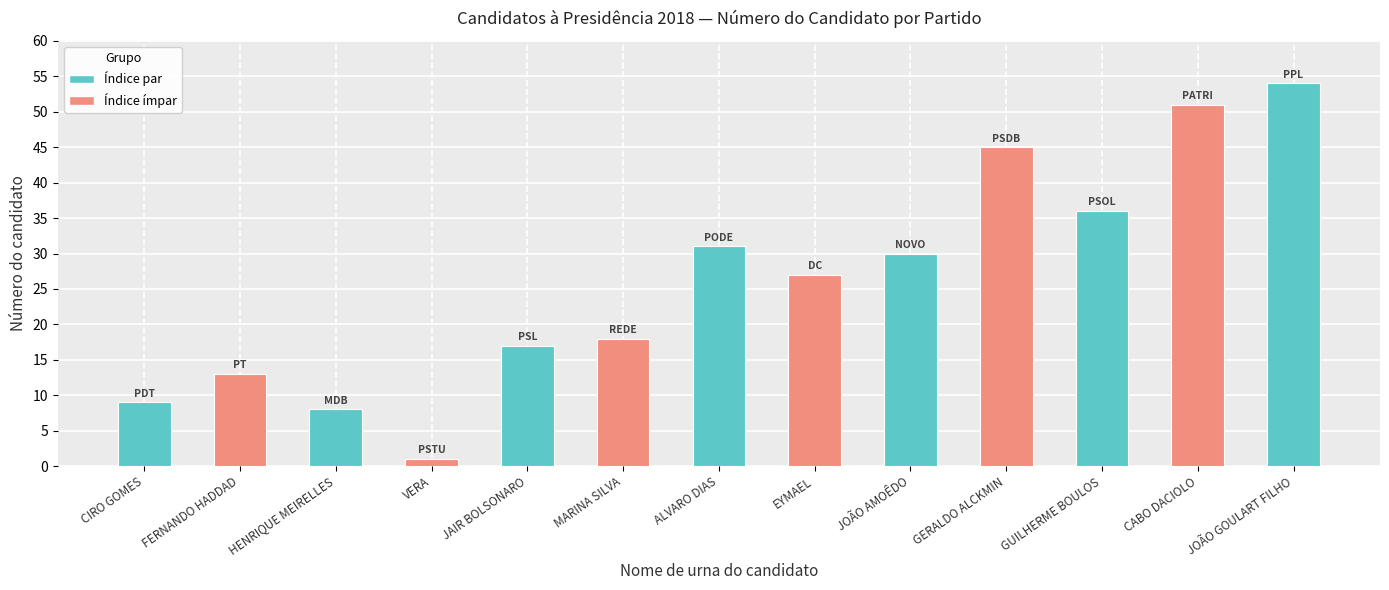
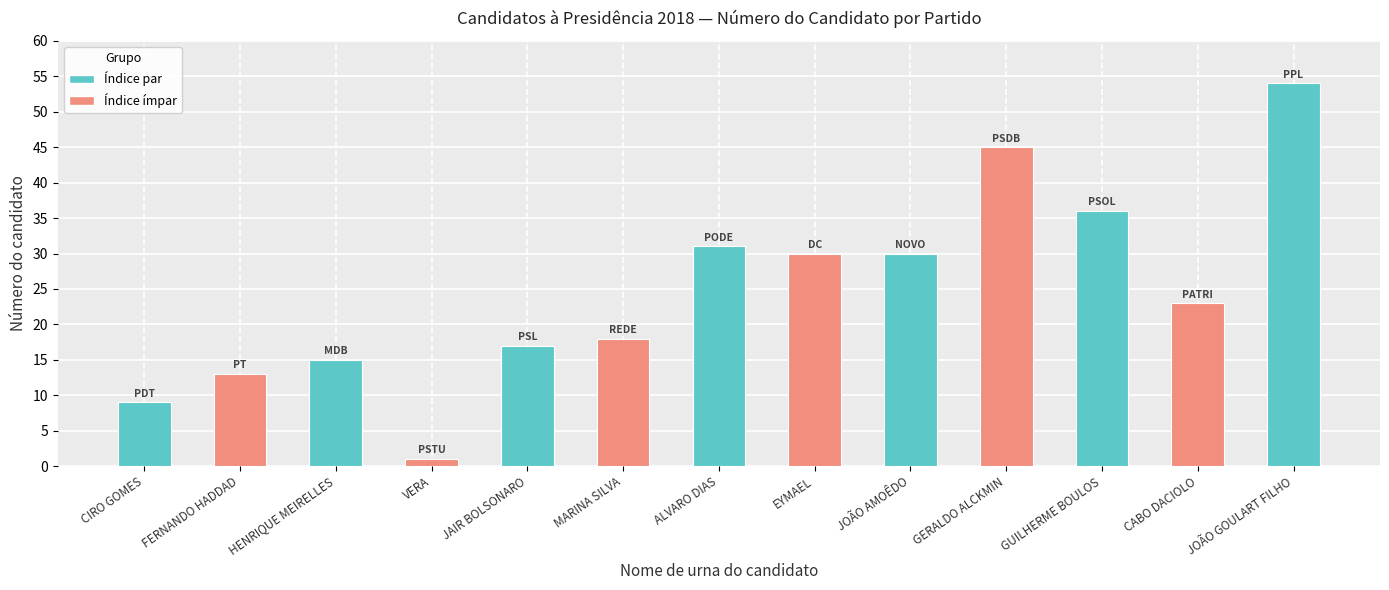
HENRIQUE MEIRELLES: 8 -> 15
EYMAEL: 27 -> 30
CABO DACIOLO: 51 -> 23
